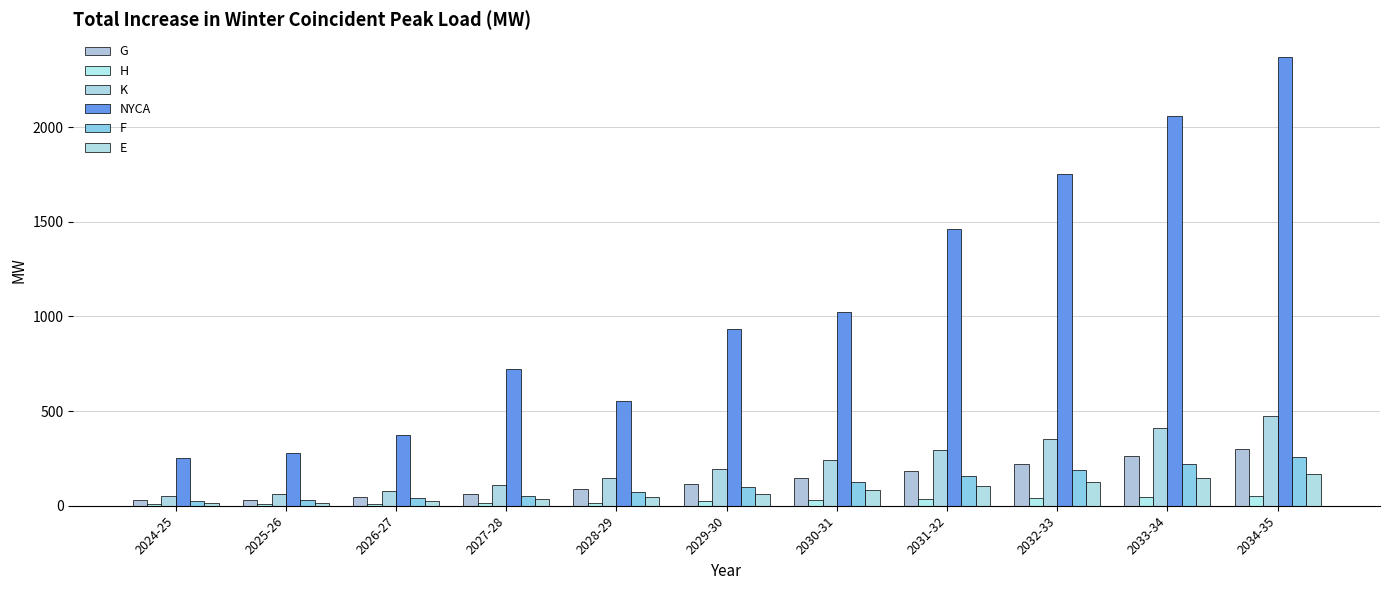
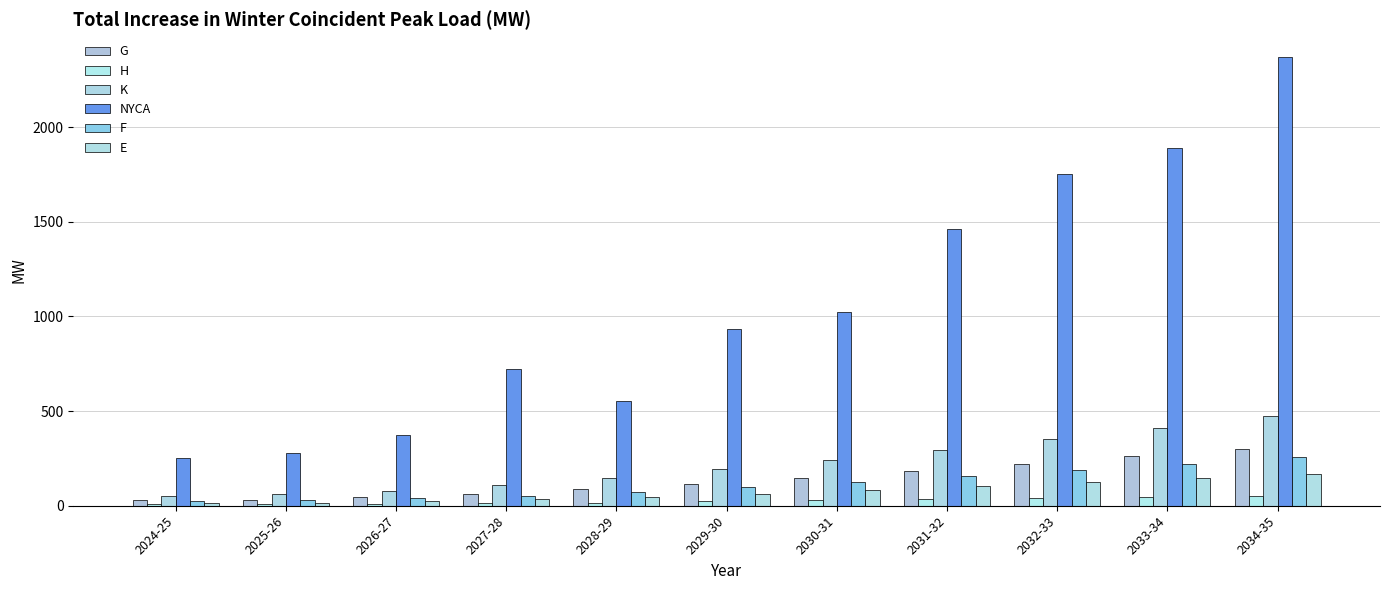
NYCA, 2033-34: 2060 -> 1890
